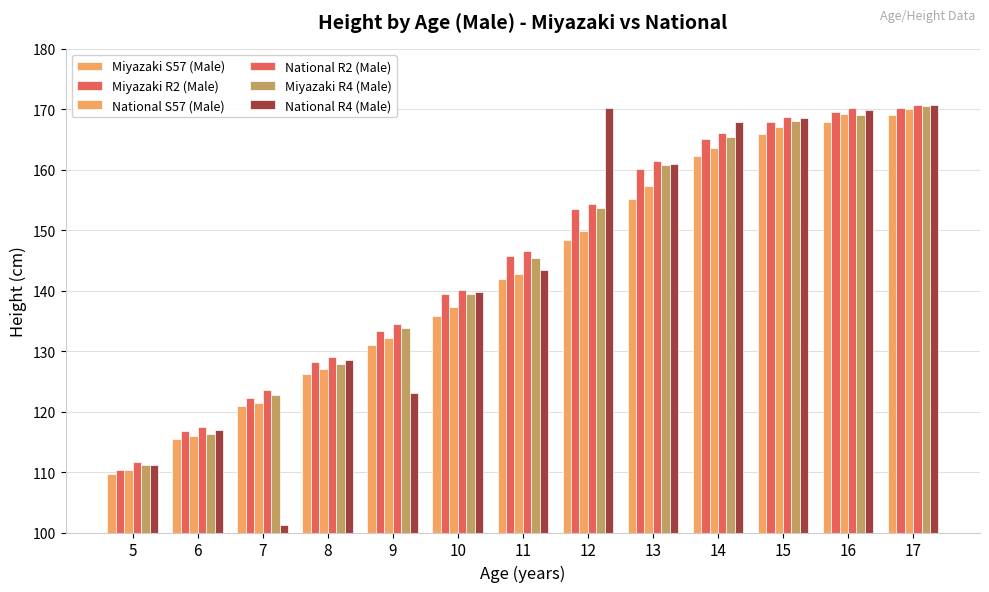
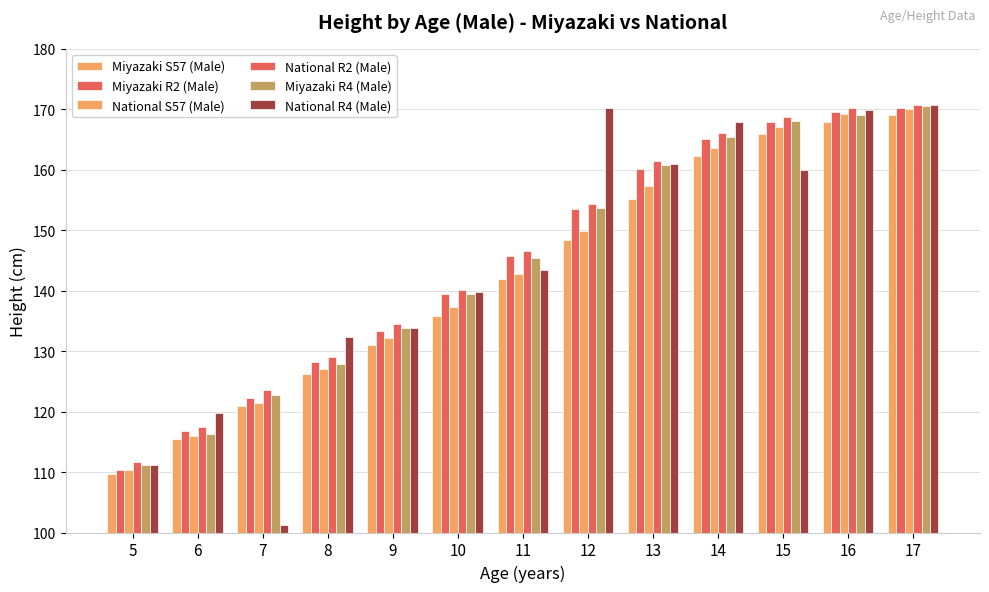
National R4 (Male), 6: 117 -> 120
National R4 (Male), 8: 129 -> 132
National R4 (Male), 9: 123 -> 134
National R4 (Male), 15: 169 -> 160
